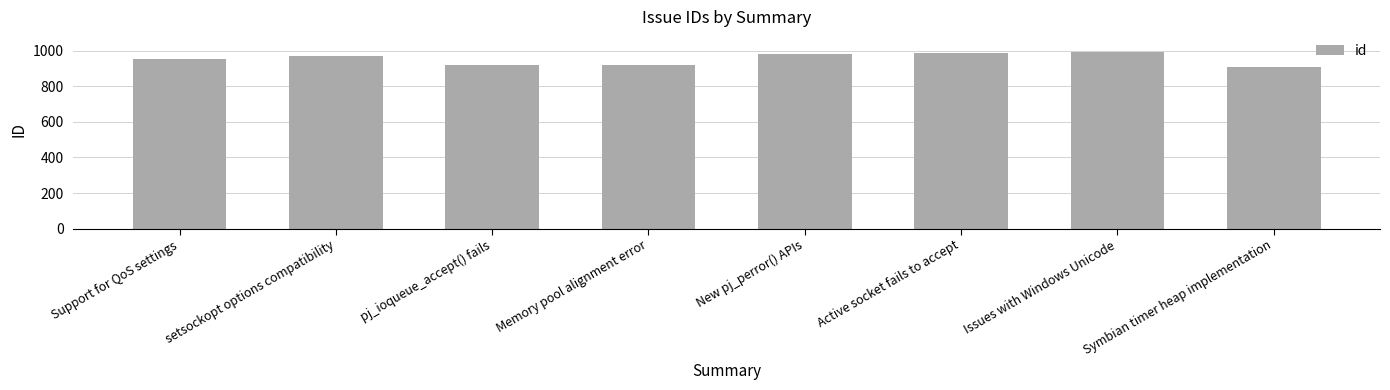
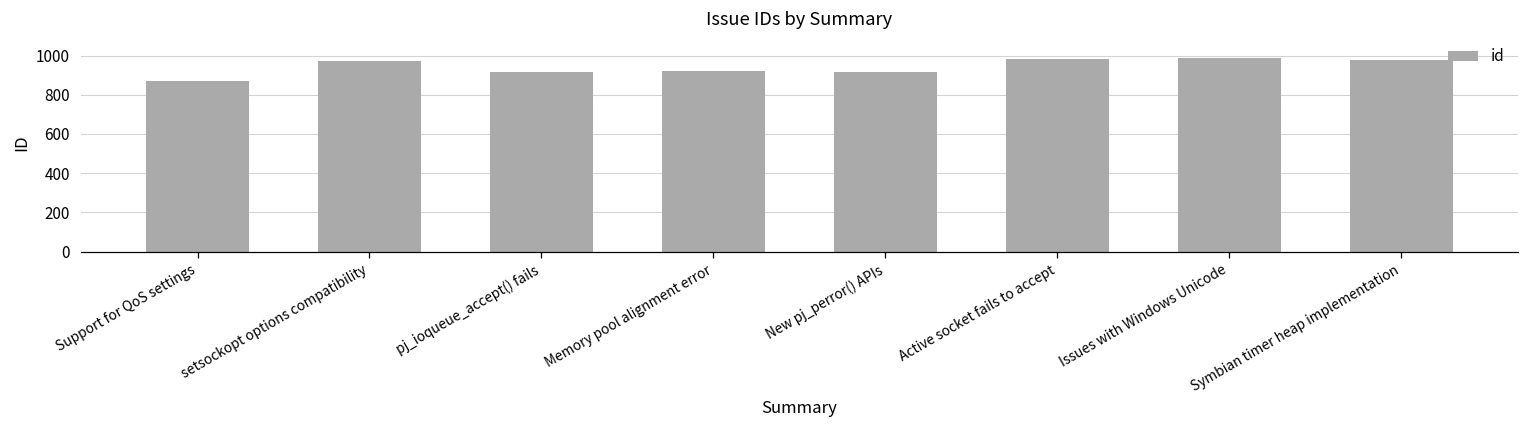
Support for QoS settings: 950 -> 870
New pj_perror() APIs: 980 -> 920
Symbian timer heap implementation: 910 -> 980
